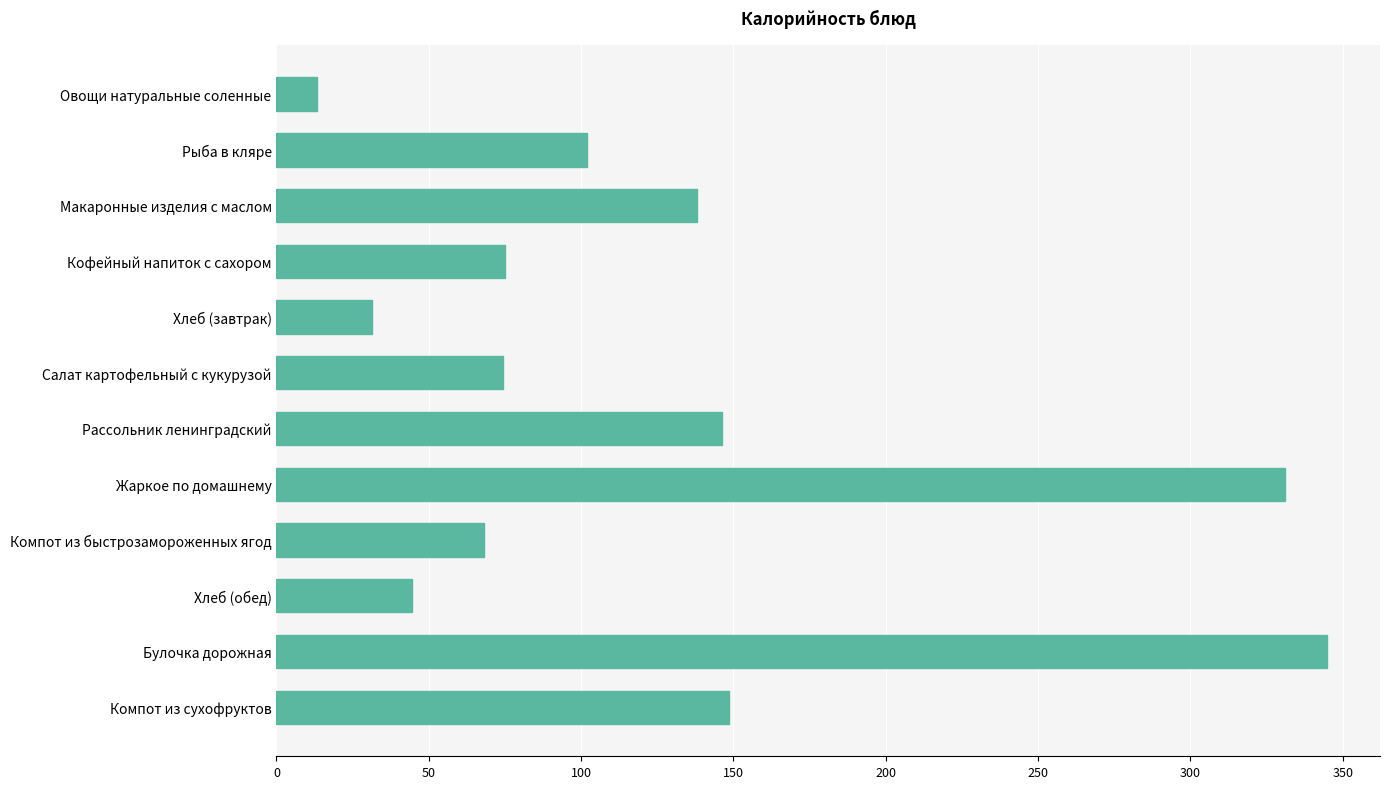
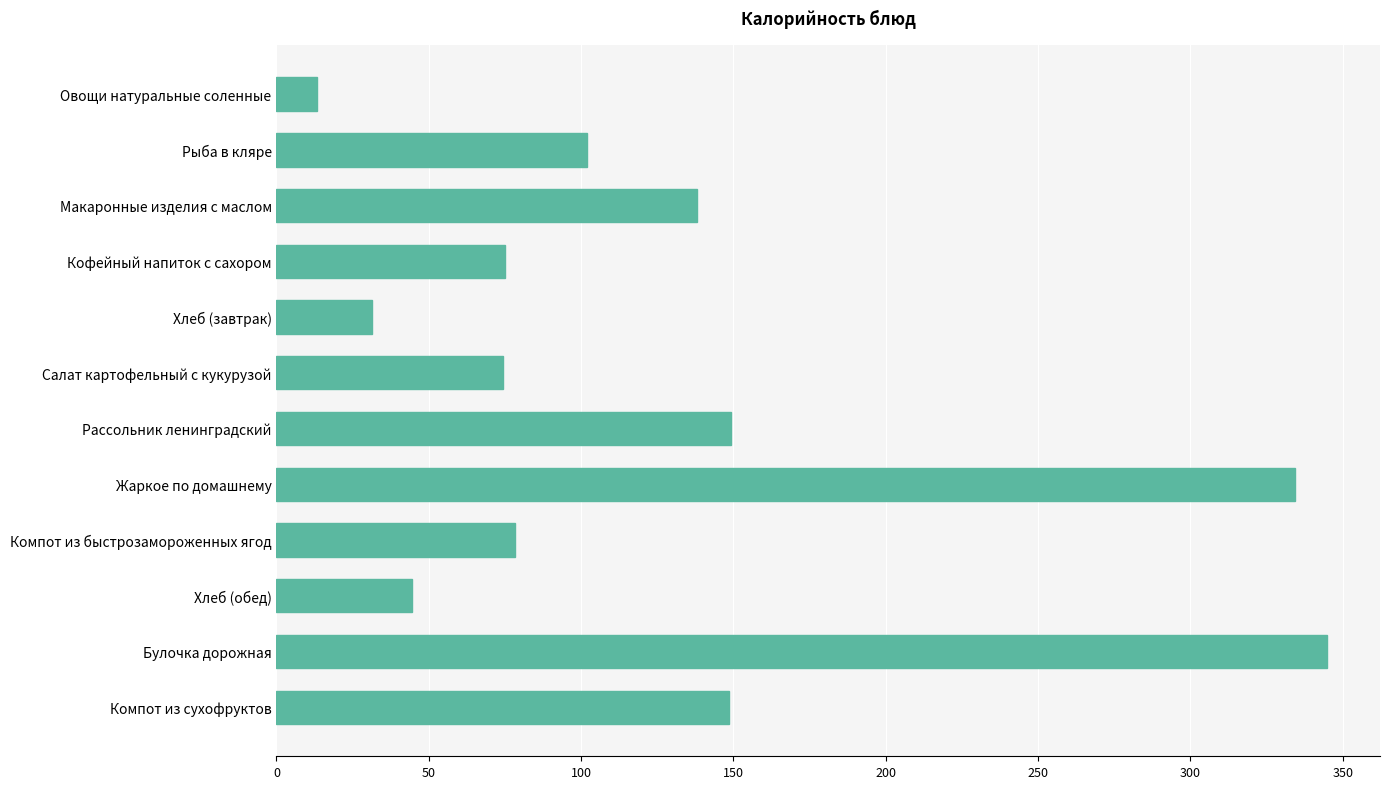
Рассольник ленинградский: 146 -> 149
Жаркое по домашнему: 331 -> 335
Компот из быстрозамороженных ягод: 68 -> 78
